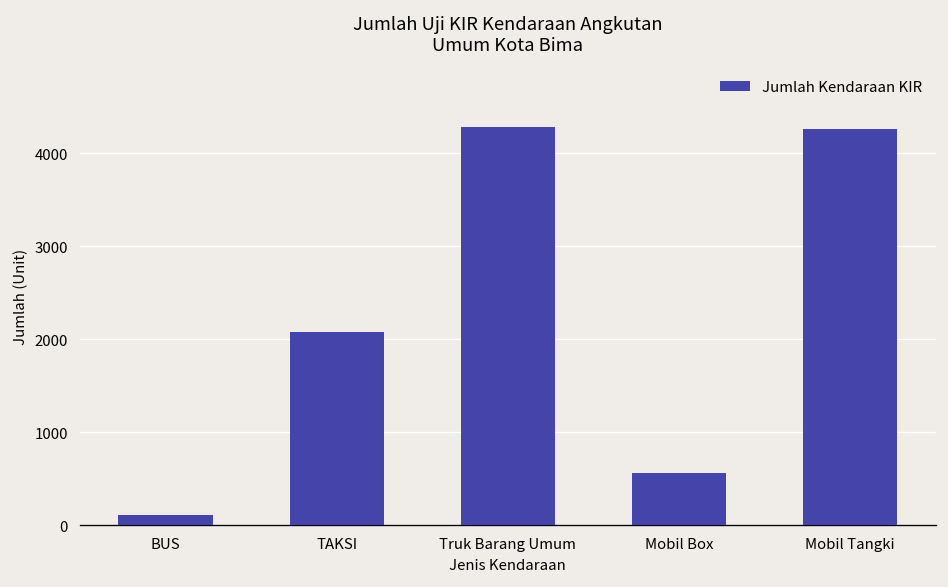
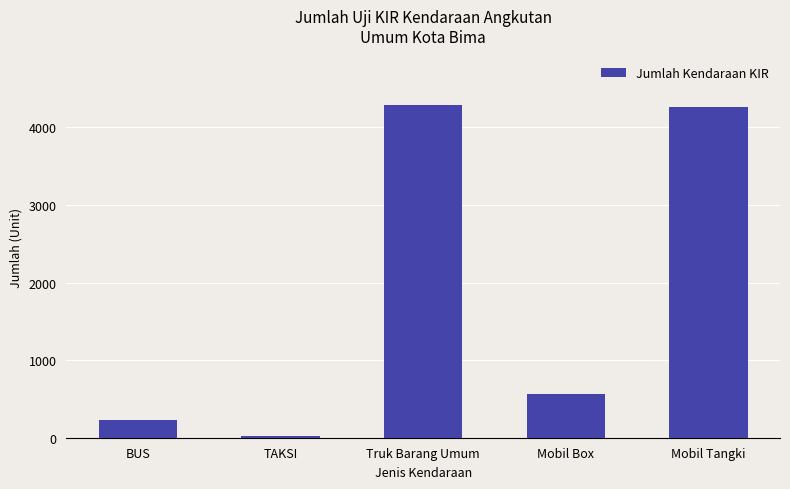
BUS: 100 -> 200
TAKSI: 2100 -> 0
